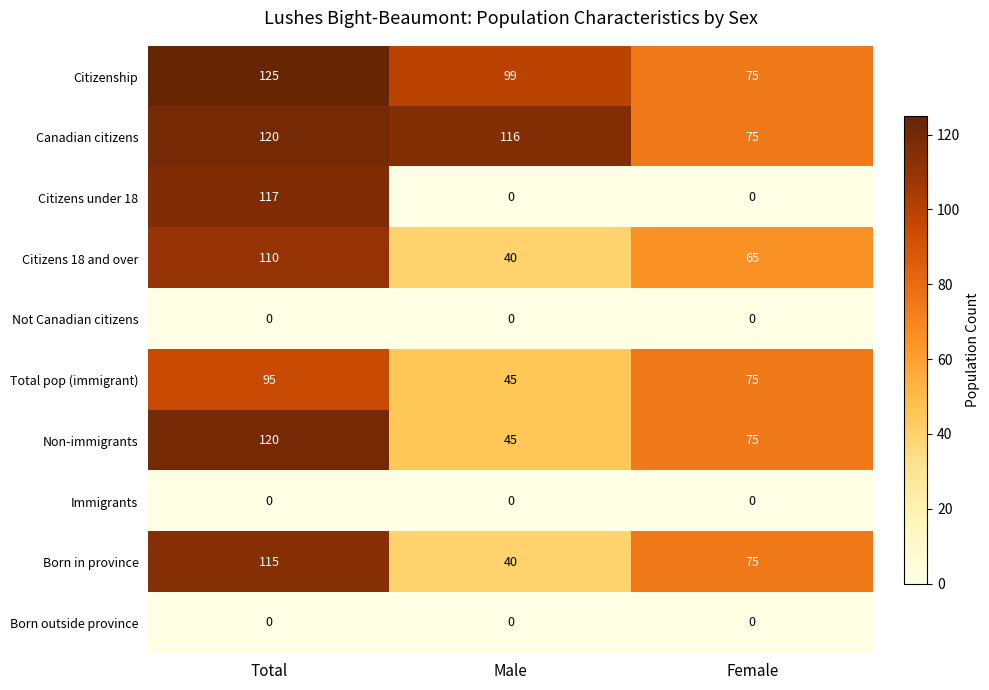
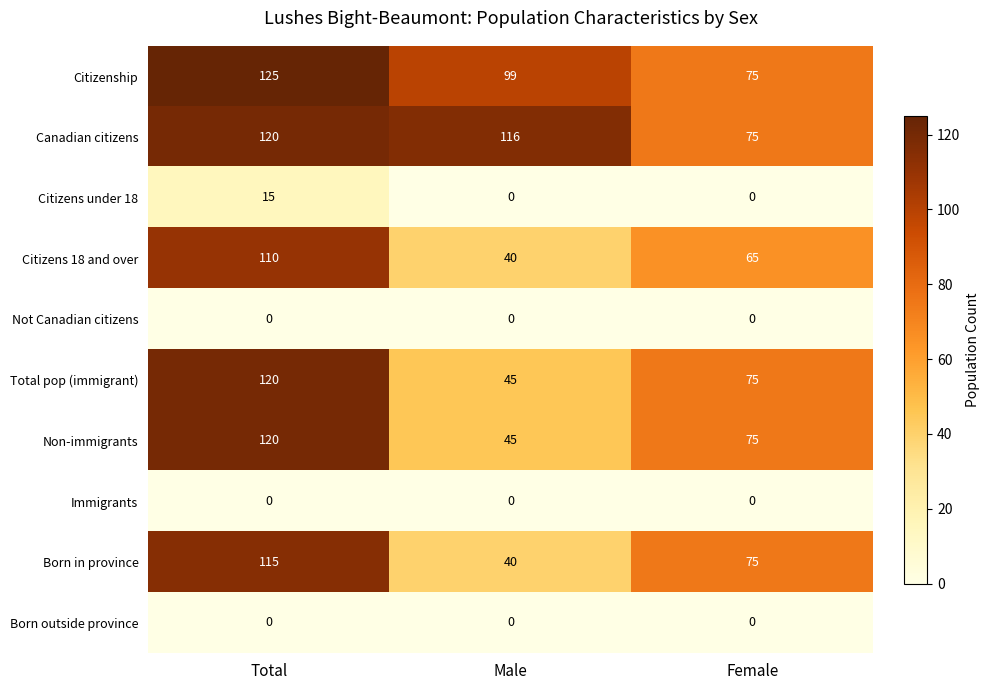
Citizens under 18, Total: 117 -> 15
Total pop (immigrant), Total: 95 -> 120
